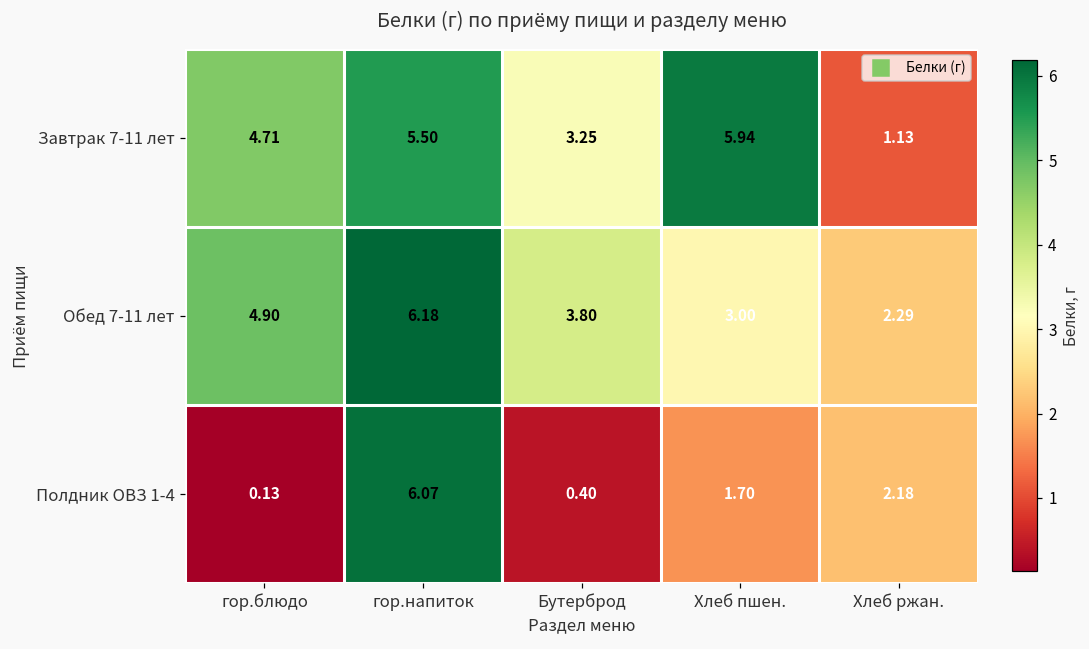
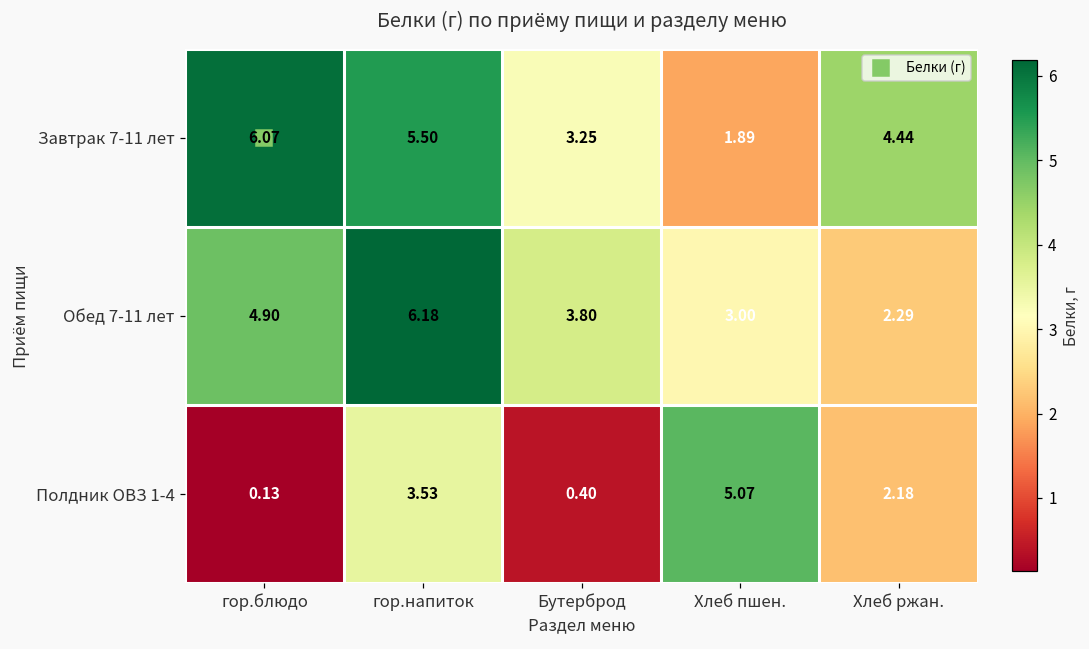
Завтрак 7-11 лет, гор.блюдо: 4.71 -> 6.07
Завтрак 7-11 лет, Хлеб пшен.: 5.94 -> 1.89
Завтрак 7-11 лет, Хлеб ржан.: 1.13 -> 4.44
Полдник ОВЗ 1-4, гор.напиток: 6.07 -> 3.53
Полдник ОВЗ 1-4, Хлеб пшен.: 1.70 -> 5.07
